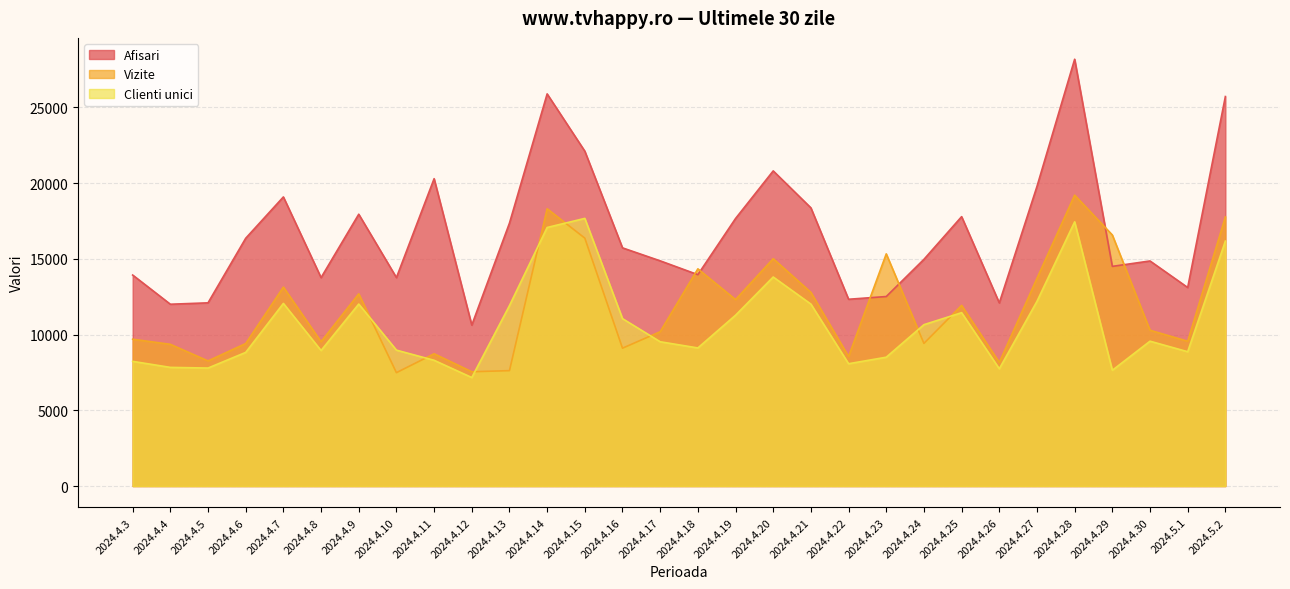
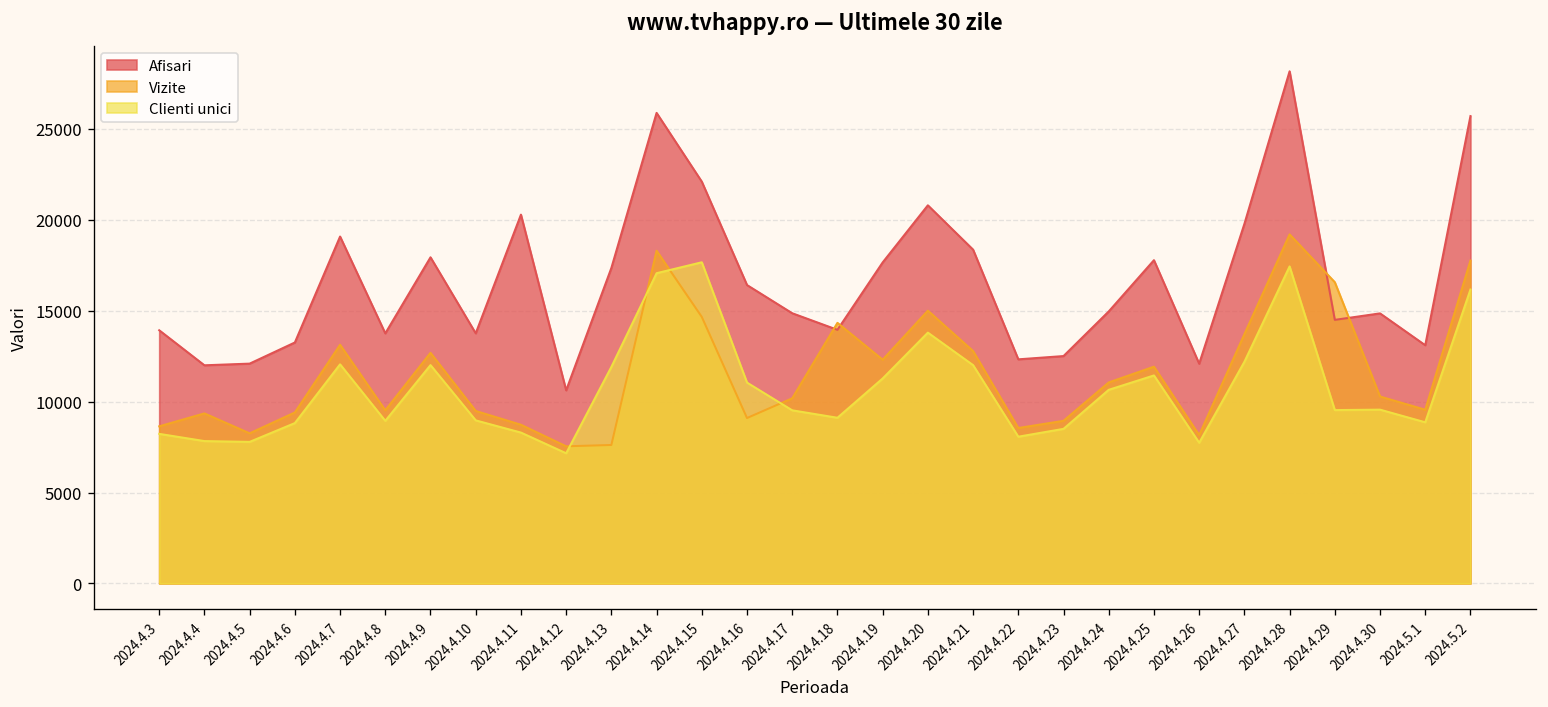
Vizite, 2024.4.3: 9700 -> 8600
Afisari, 2024.4.6: 16400 -> 13300
Vizite, 2024.4.10: 7500 -> 9500
Vizite, 2024.4.15: 16400 -> 14700
Afisari, 2024.4.16: 15700 -> 16400
Vizite, 2024.4.23: 15300 -> 8900
Vizite, 2024.4.24: 9400 -> 11100
Clienti unici, 2024.4.29: 7600 -> 9500
